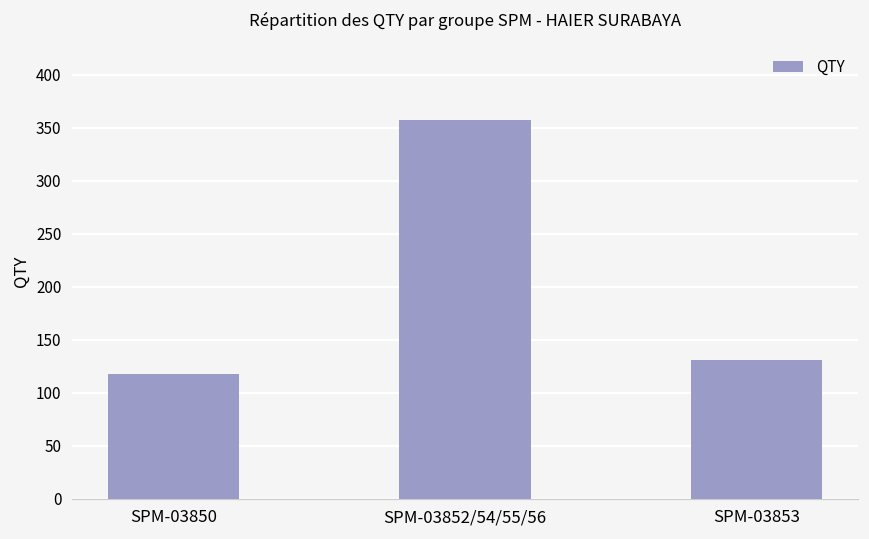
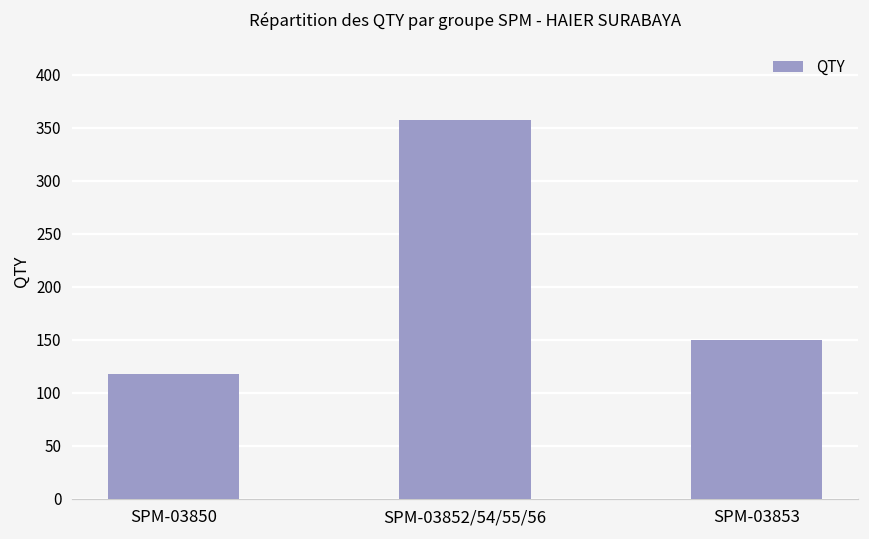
SPM-03853: 130 -> 150
